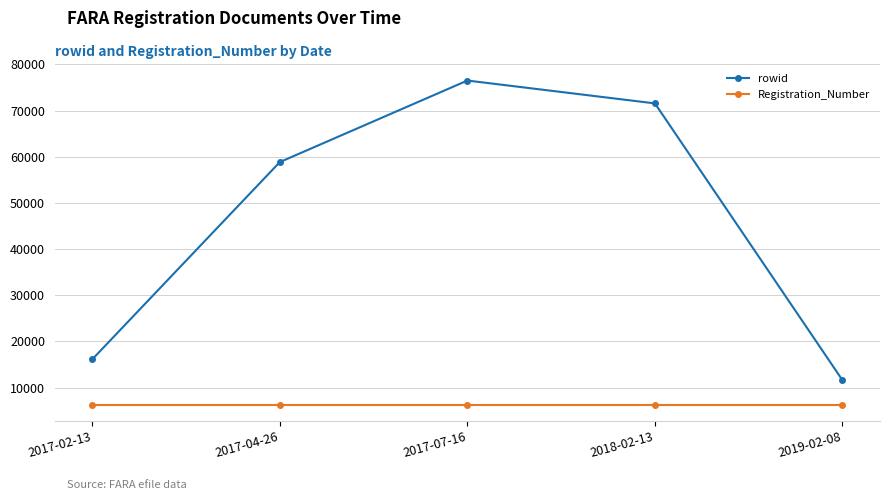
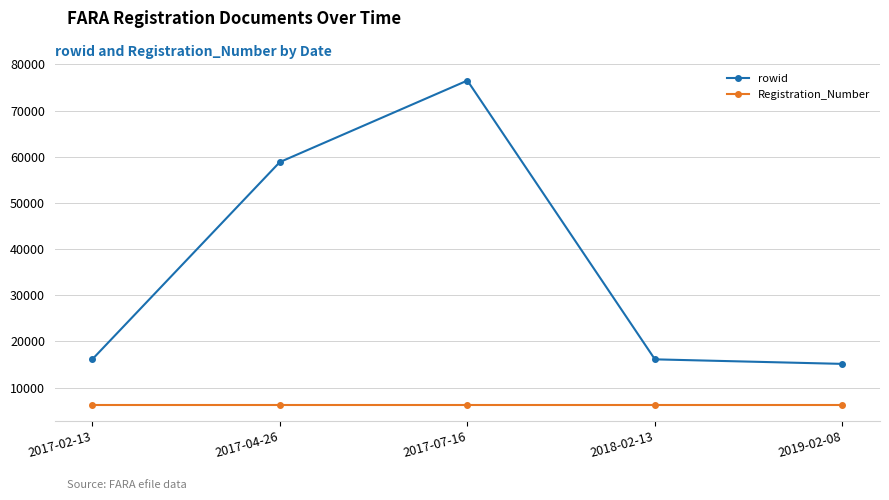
rowid, 2018-02-13: 72000 -> 16000
rowid, 2019-02-08: 12000 -> 15000
